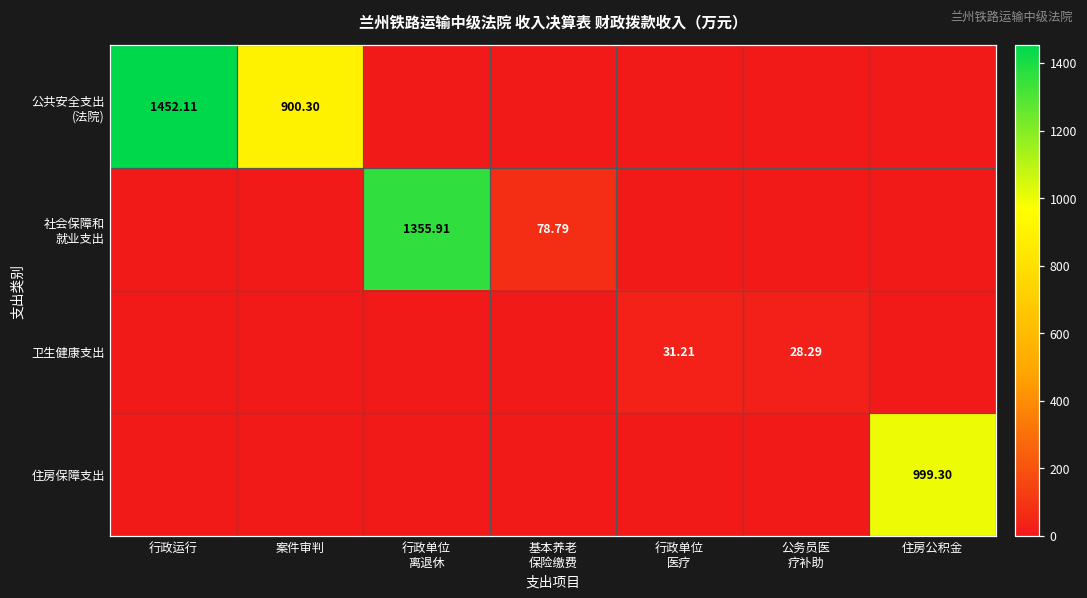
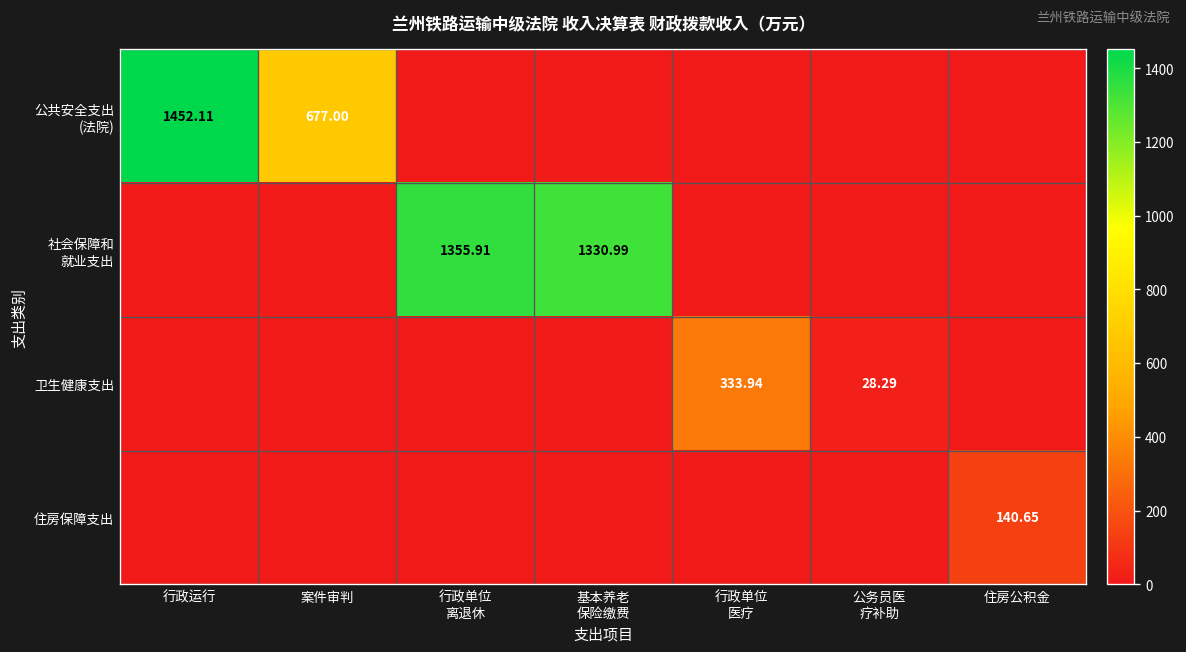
公共安全支出 (法院), 案件审判: 900.30 -> 677.00
社会保障和 就业支出, 基本养老 保险缴费: 78.79 -> 1330.99
卫生健康支出, 行政单位 医疗: 31.21 -> 333.94
住房保障支出, 住房公积金: 999.30 -> 140.65
